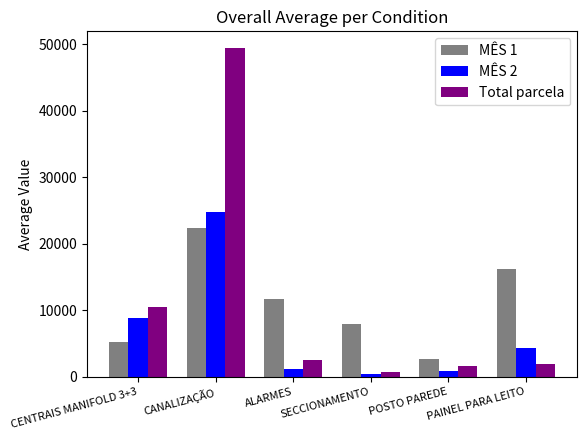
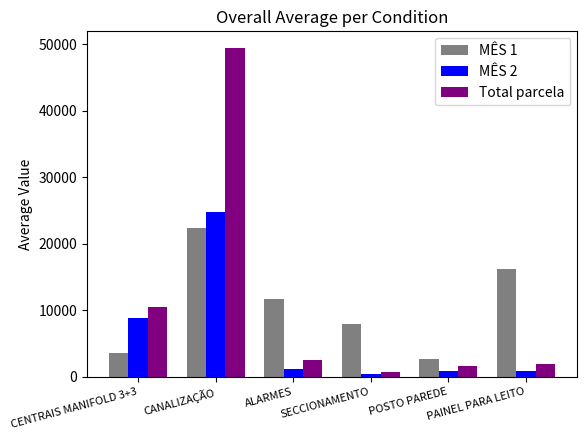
MÊS 1, CENTRAIS MANIFOLD 3+3: 5000 -> 4000
MÊS 2, PAINEL PARA LEITO: 4000 -> 1000
